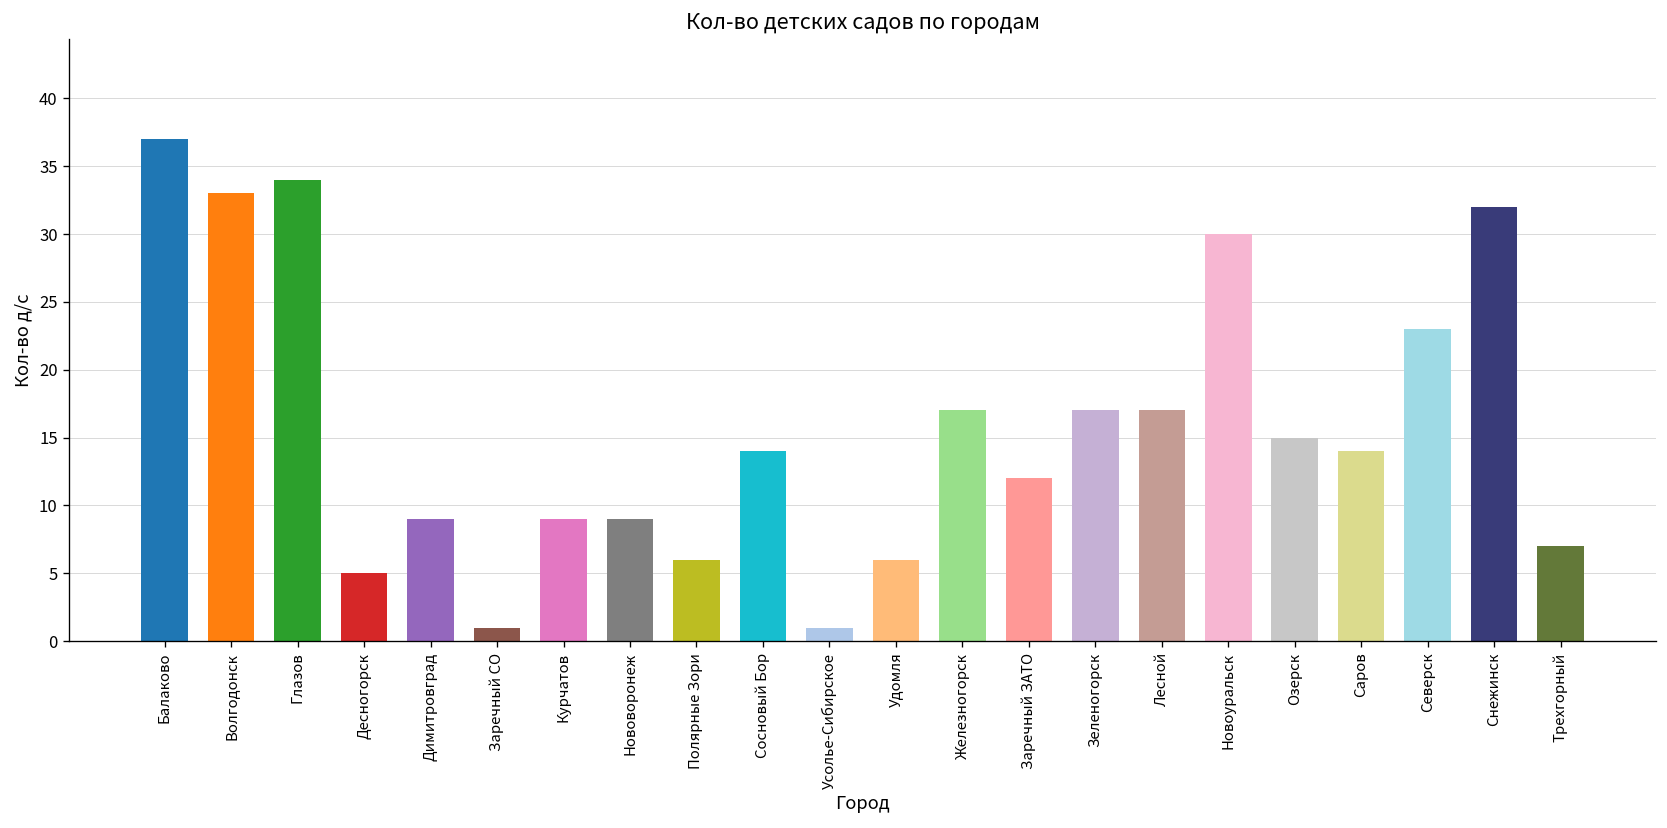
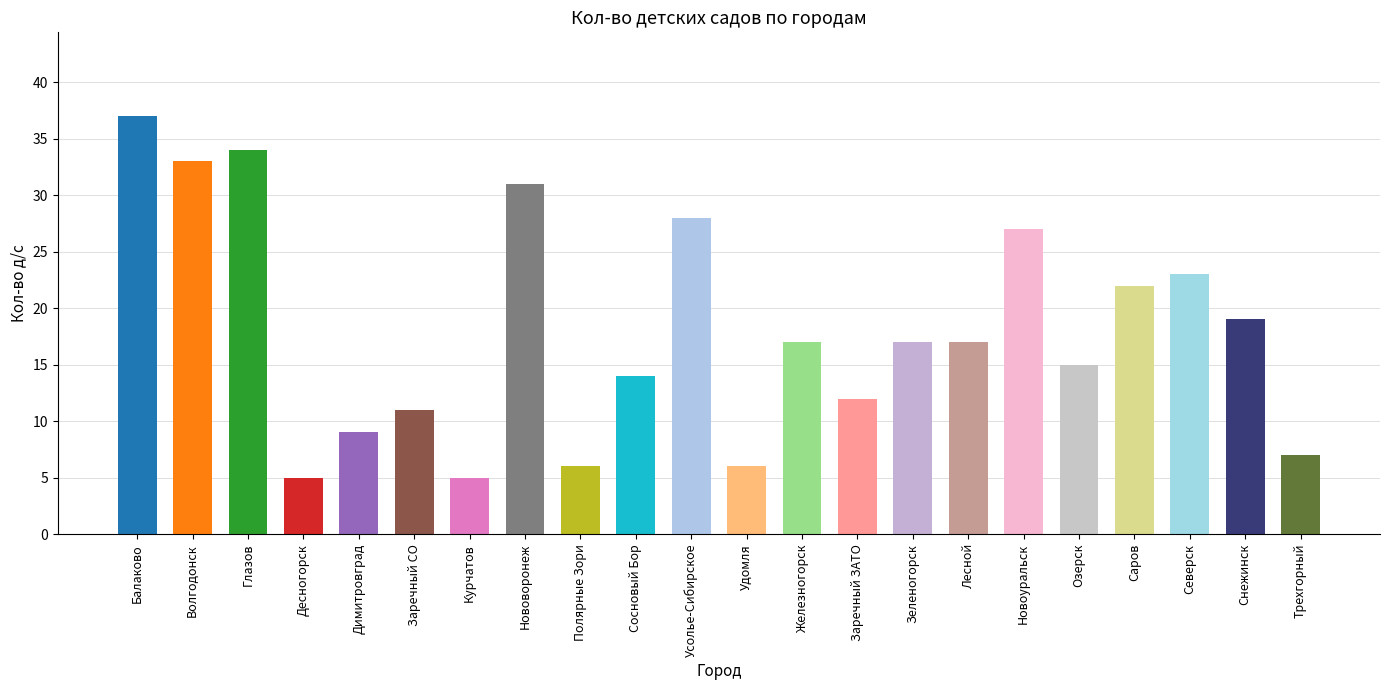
Заречный CО: 1 -> 11
Курчатов: 9 -> 5
Нововоронеж: 9 -> 31
Усолье-Сибирское: 1 -> 28
Новоуральск: 30 -> 27
Саров: 14 -> 22
Снежинск: 32 -> 19
